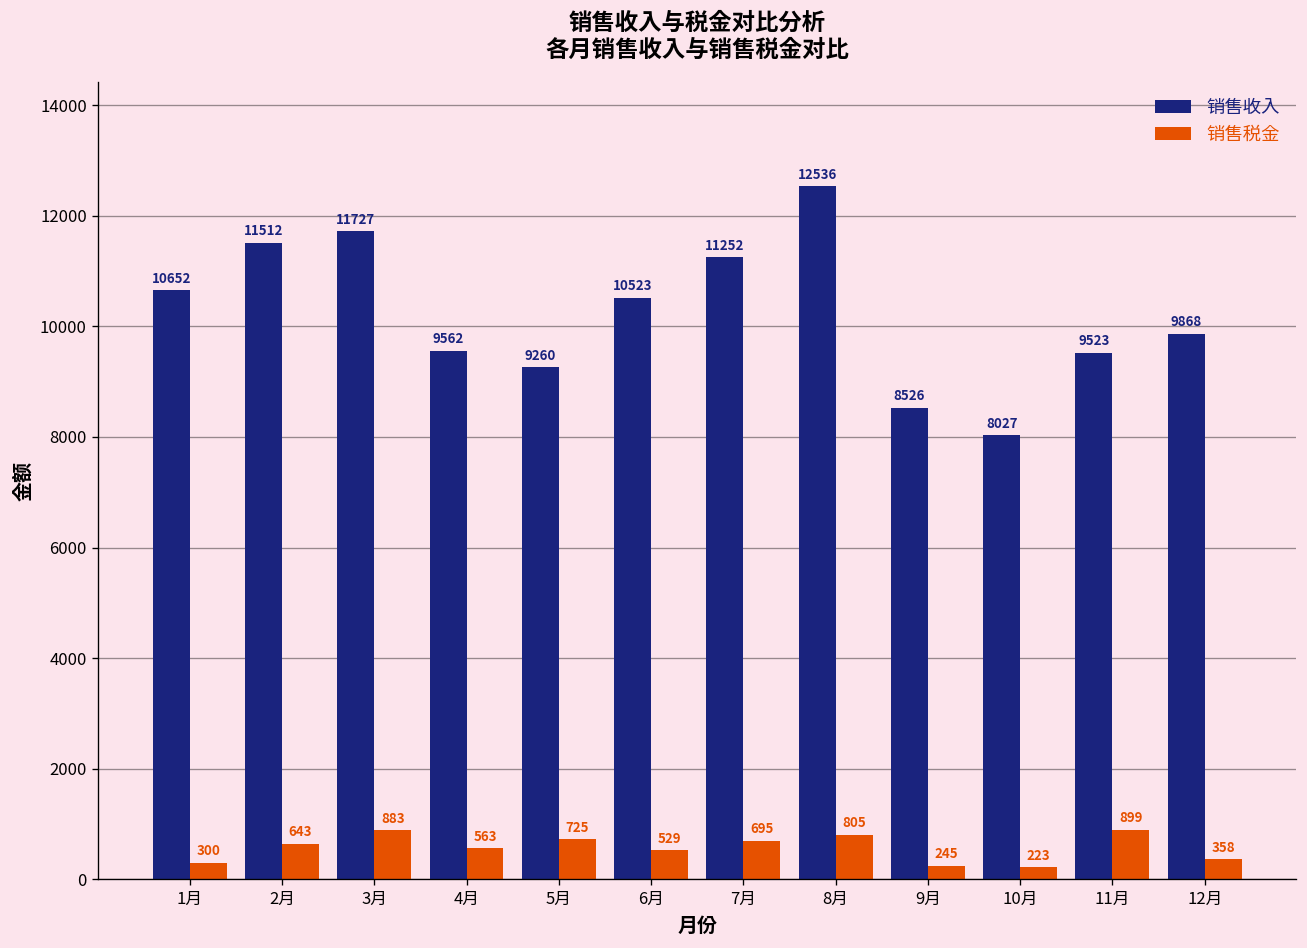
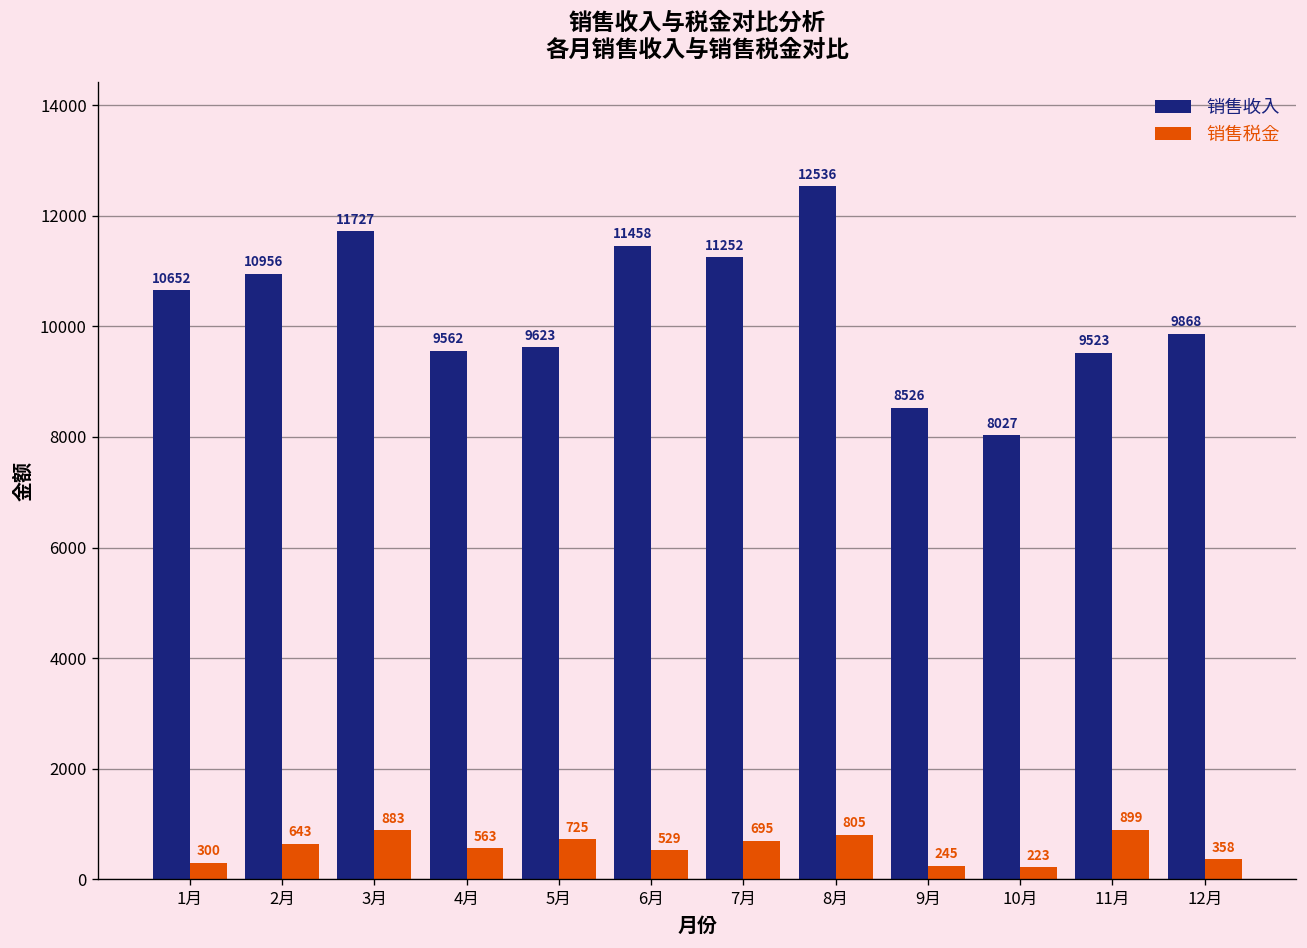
销售收入, 2月: 11512 -> 10956
销售收入, 5月: 9260 -> 9623
销售收入, 6月: 10523 -> 11458
